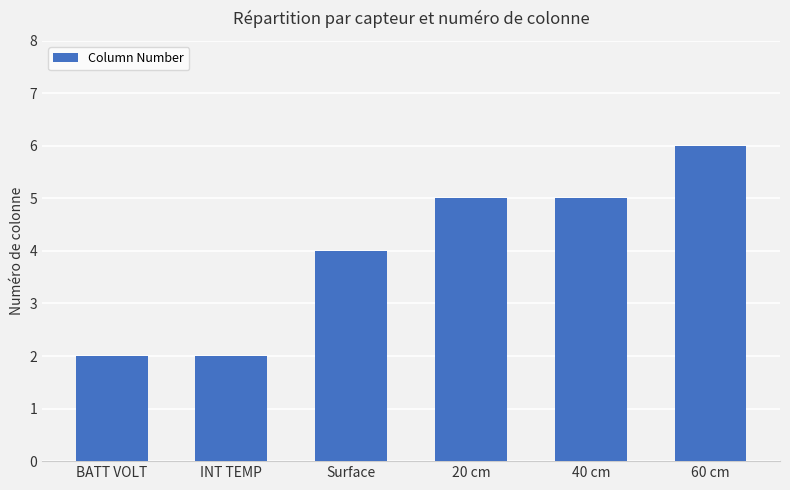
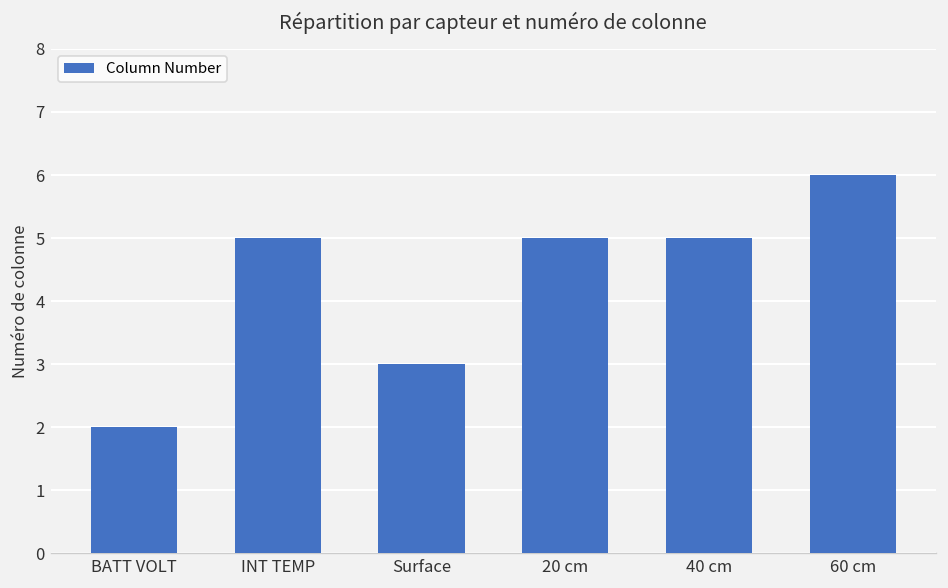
INT TEMP: 2 -> 5
Surface: 4 -> 3
